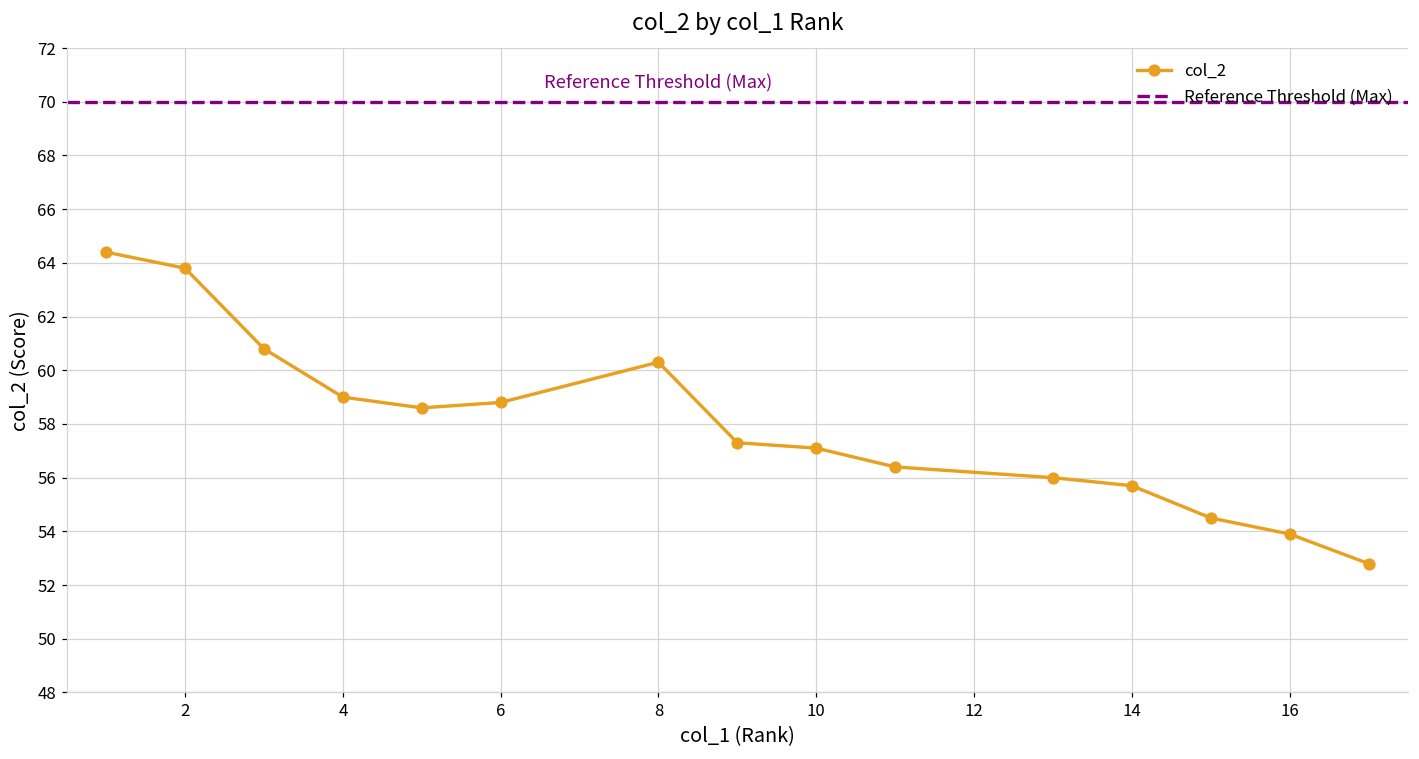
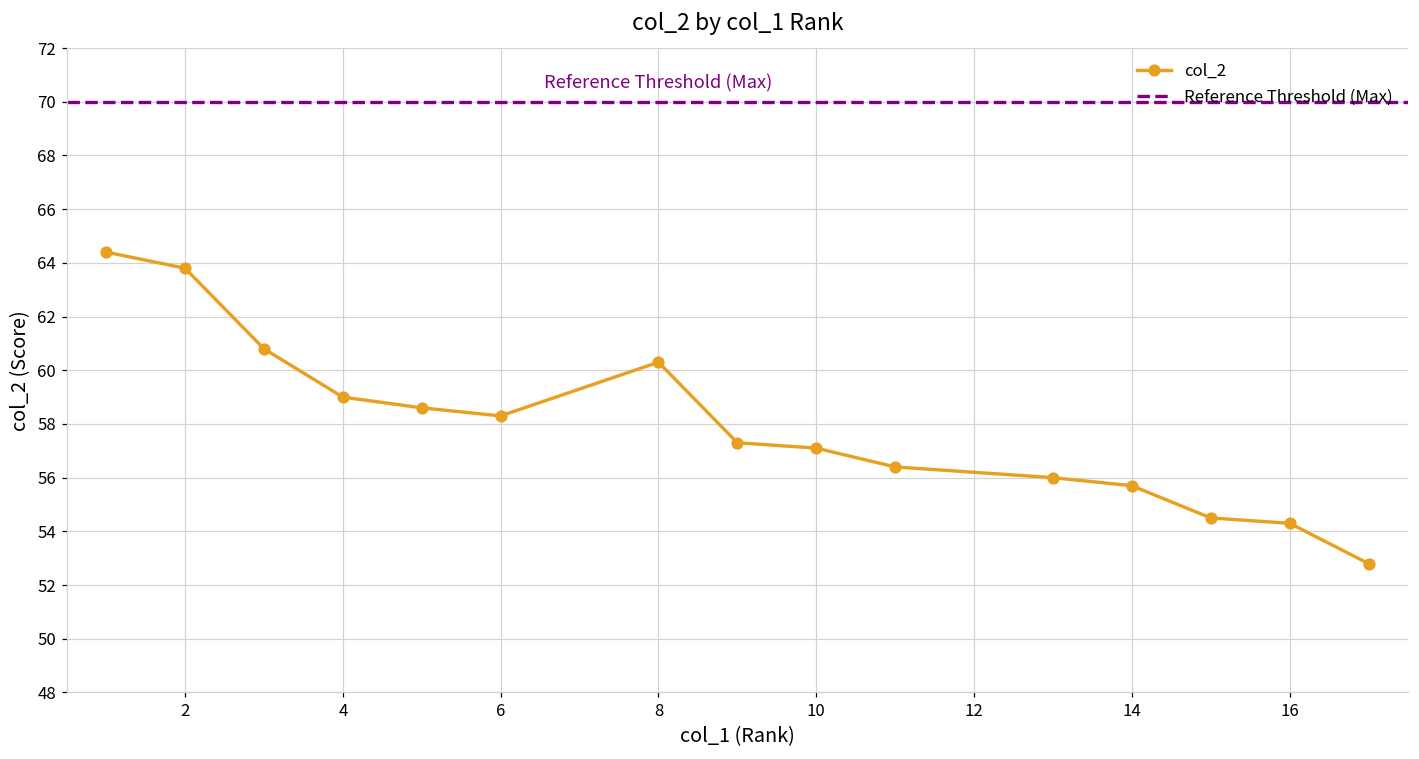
6: 58.8 -> 58.3
16: 53.9 -> 54.3
